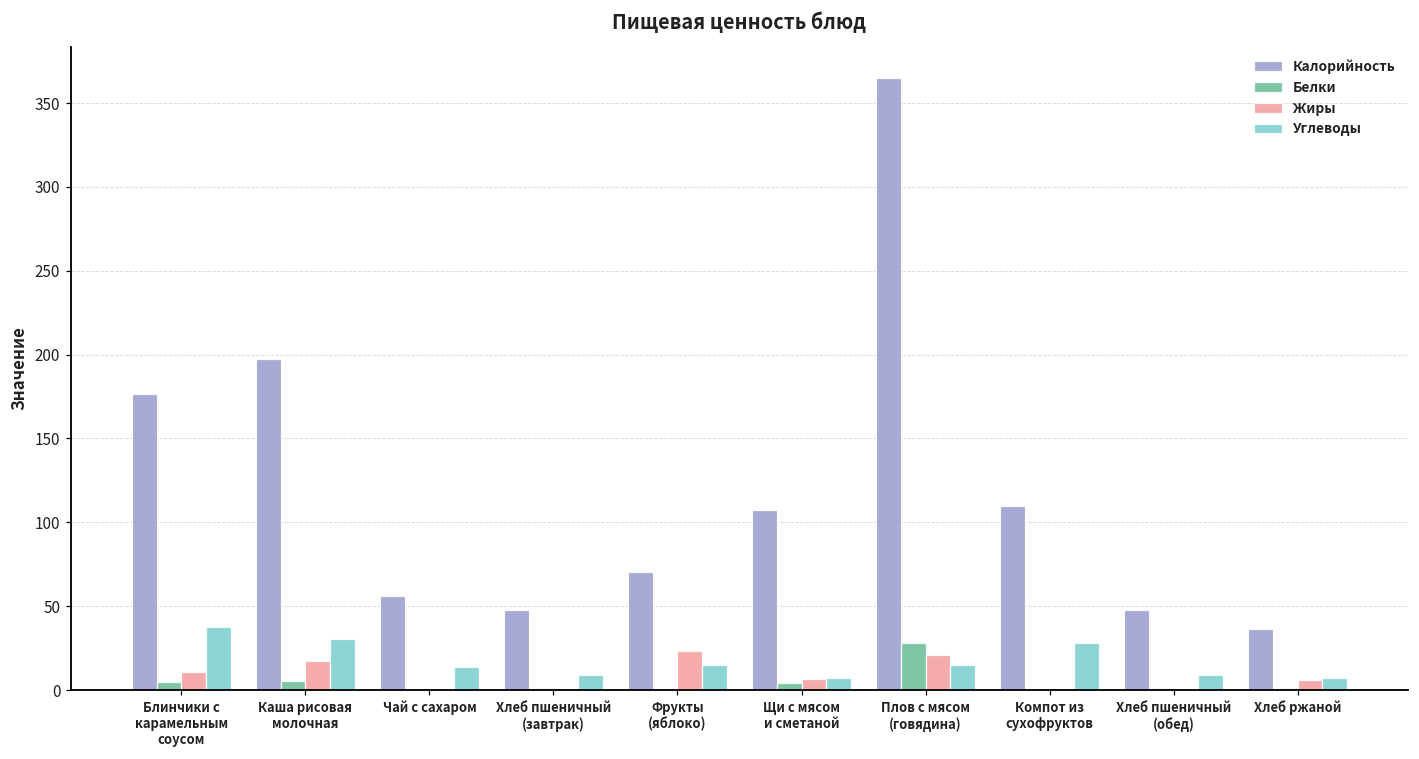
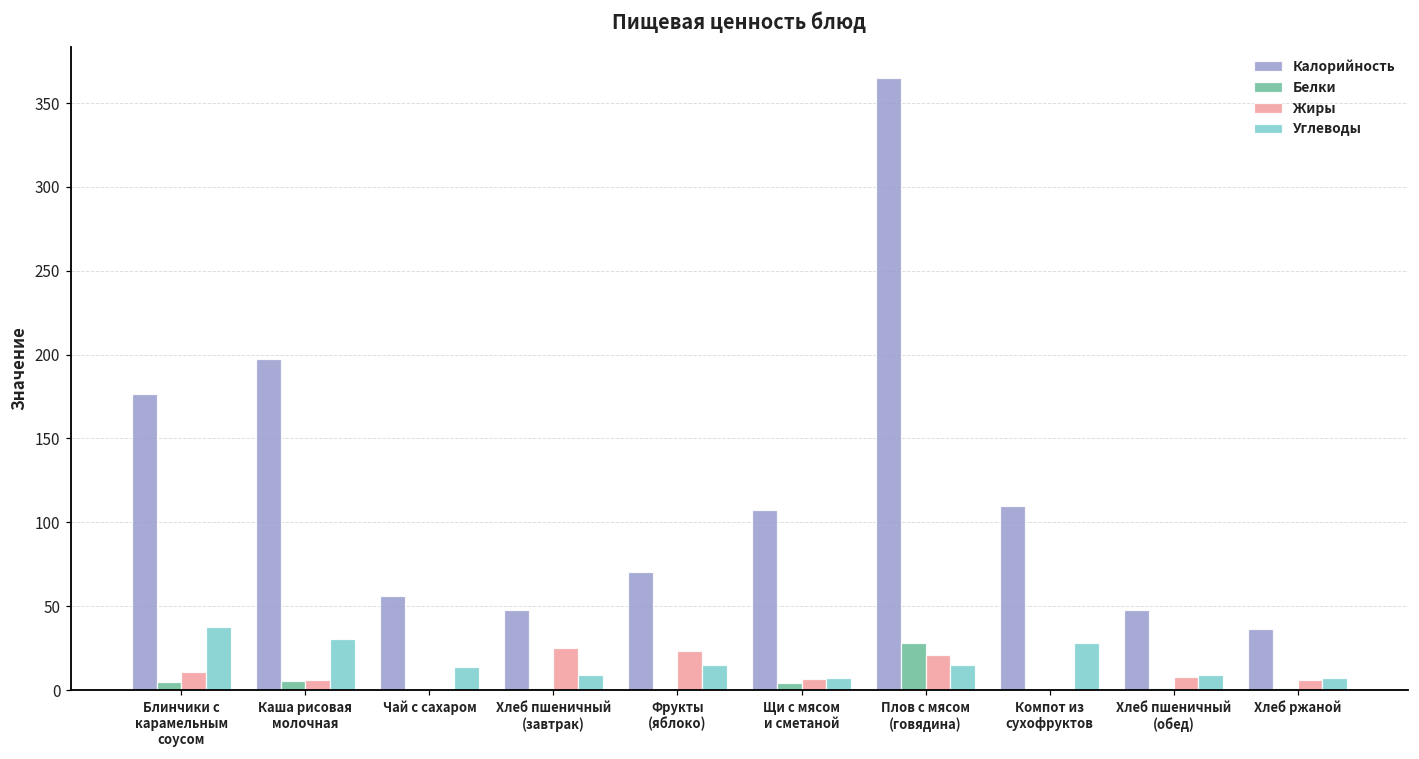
Жиры, Каша рисовая молочная: 17 -> 6
Жиры, Хлеб пшеничный (завтрак): 0 -> 25
Жиры, Хлеб пшеничный (обед): 0 -> 8
